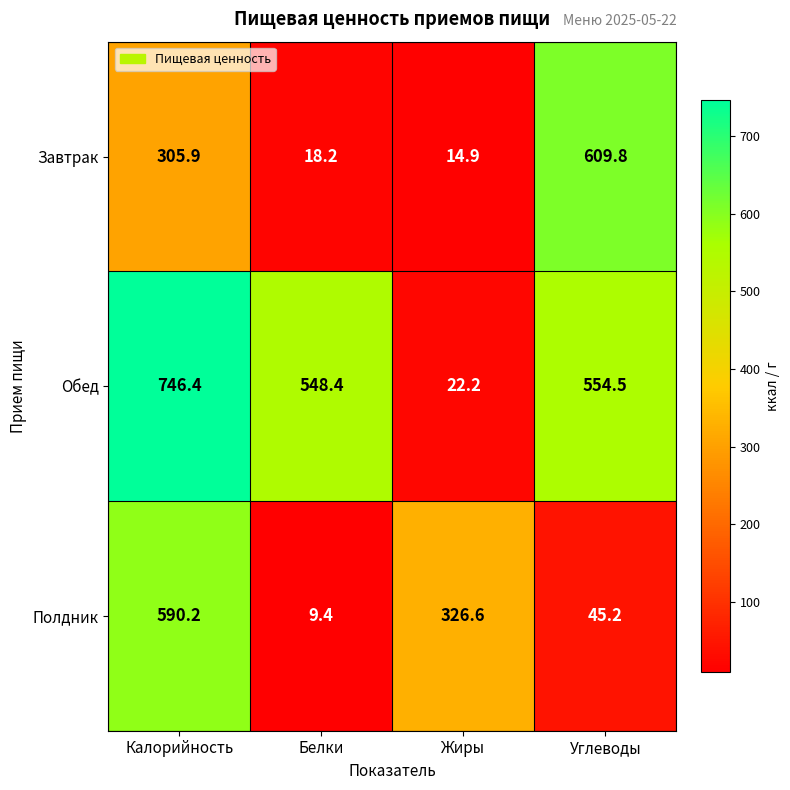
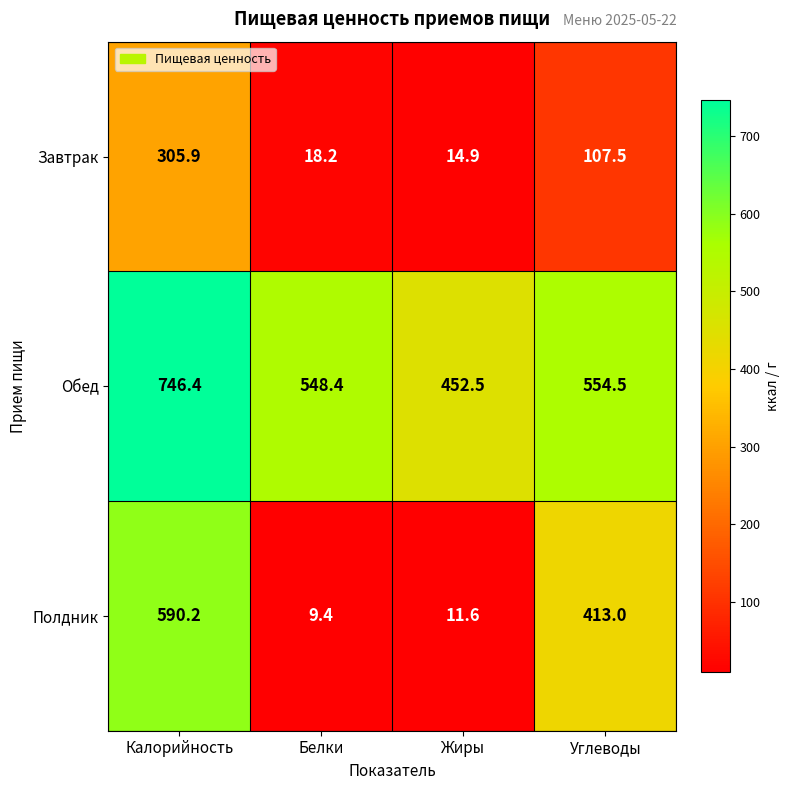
Завтрак, Углеводы: 609.8 -> 107.5
Обед, Жиры: 22.2 -> 452.5
Полдник, Жиры: 326.6 -> 11.6
Полдник, Углеводы: 45.2 -> 413.0
